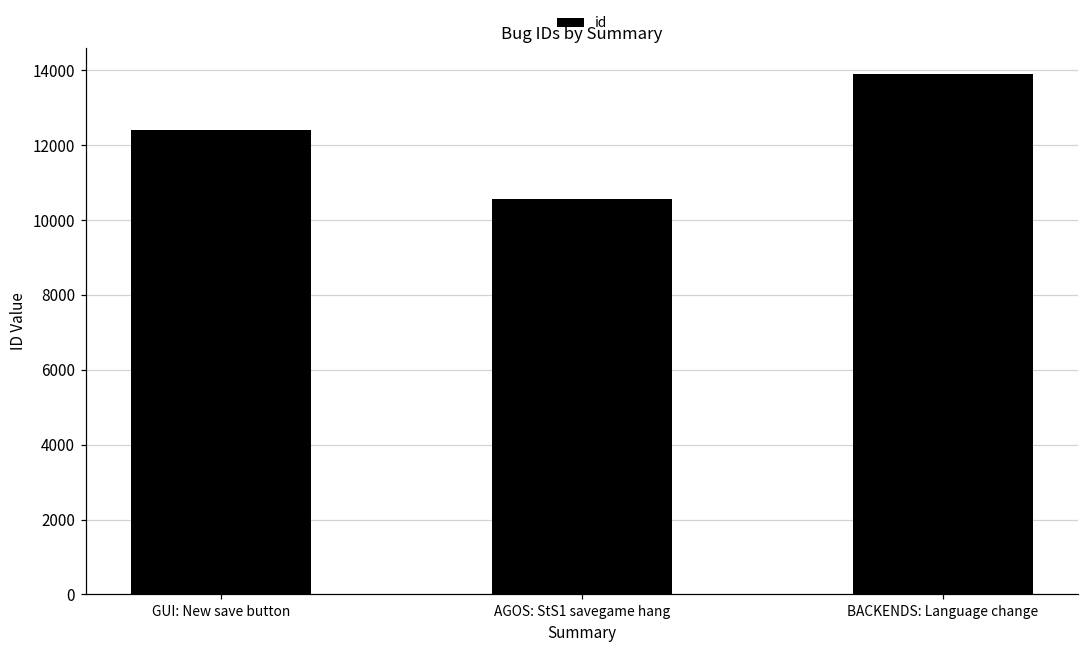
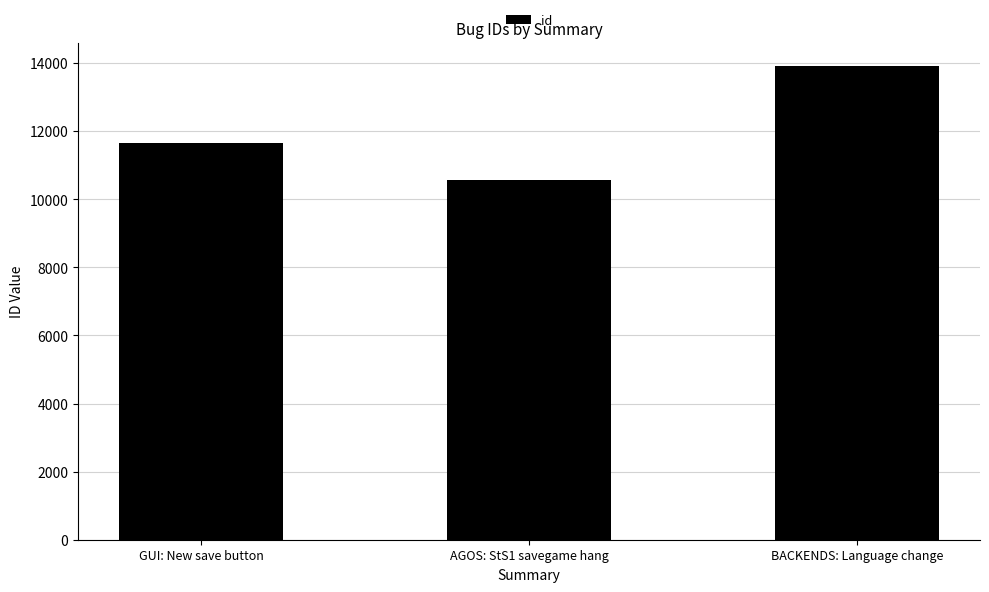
GUI: New save button: 12400 -> 11600
